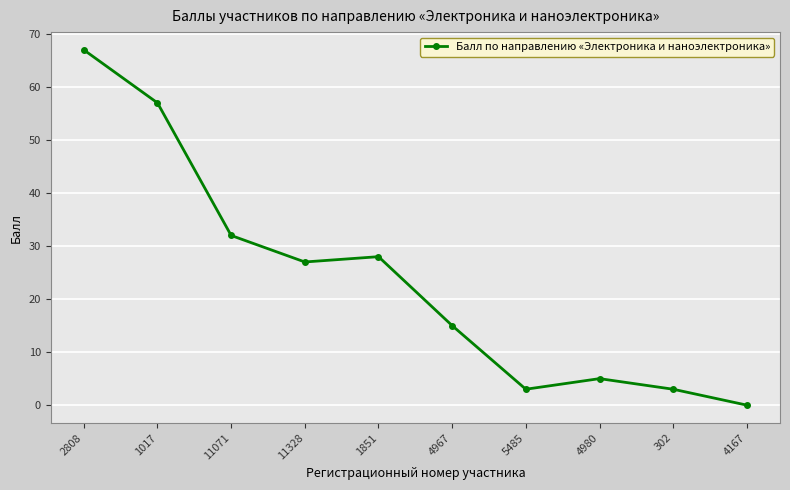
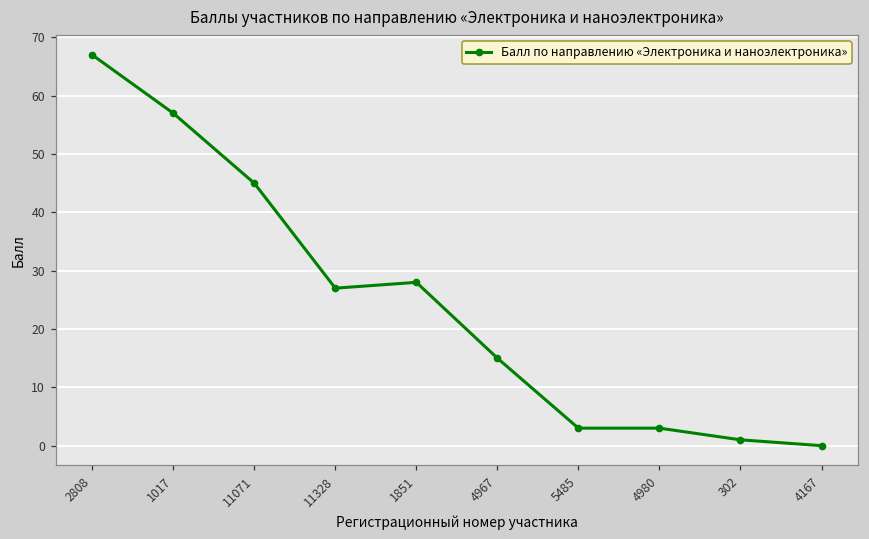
11071: 32 -> 45
4980: 5 -> 3
302: 3 -> 1
